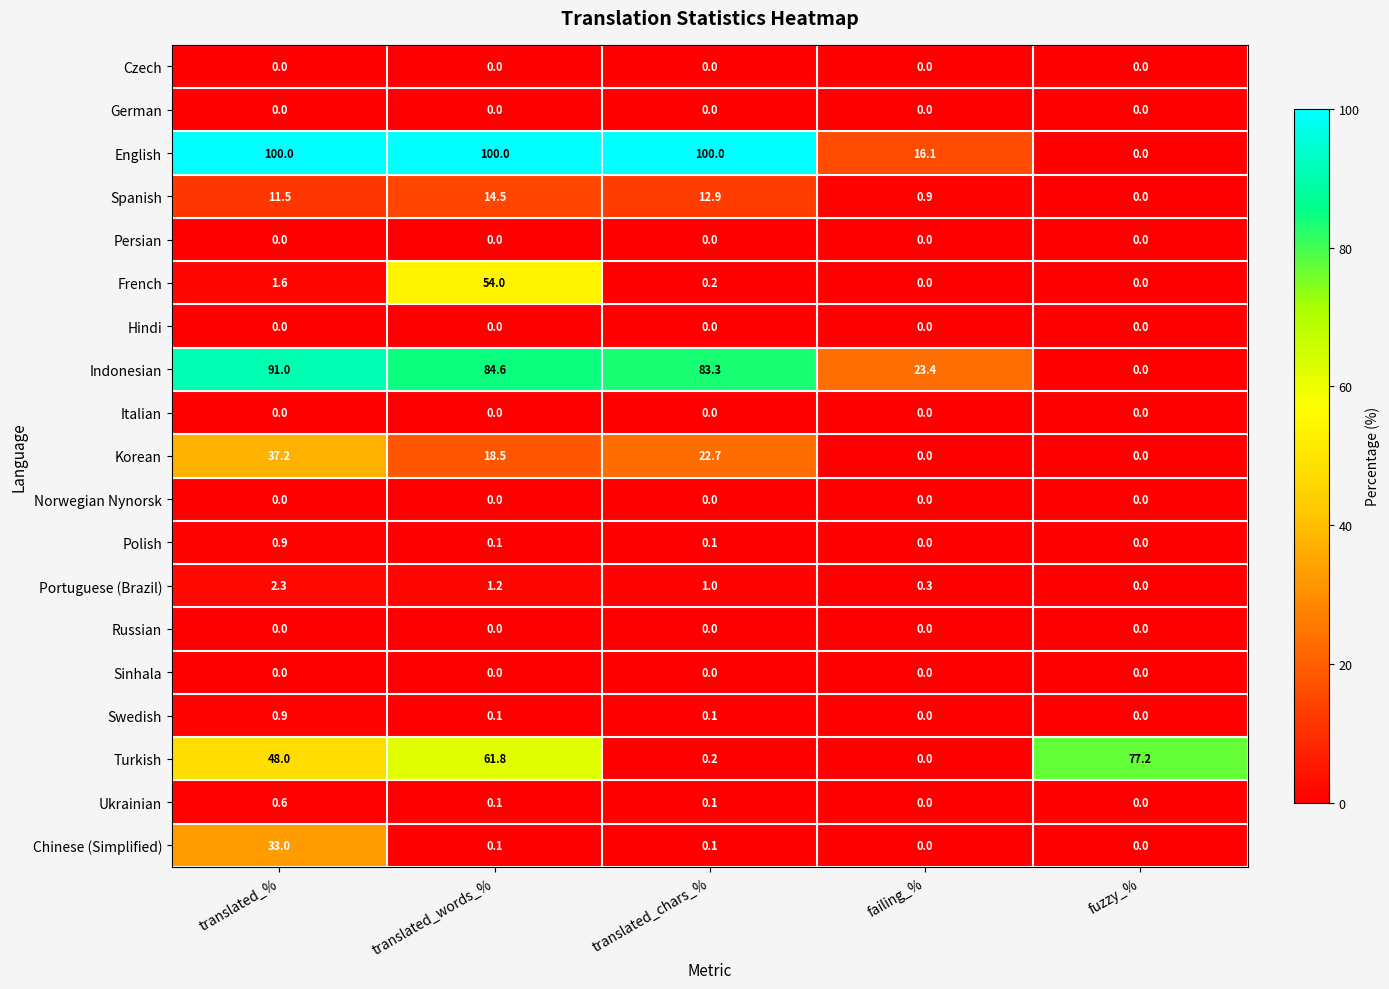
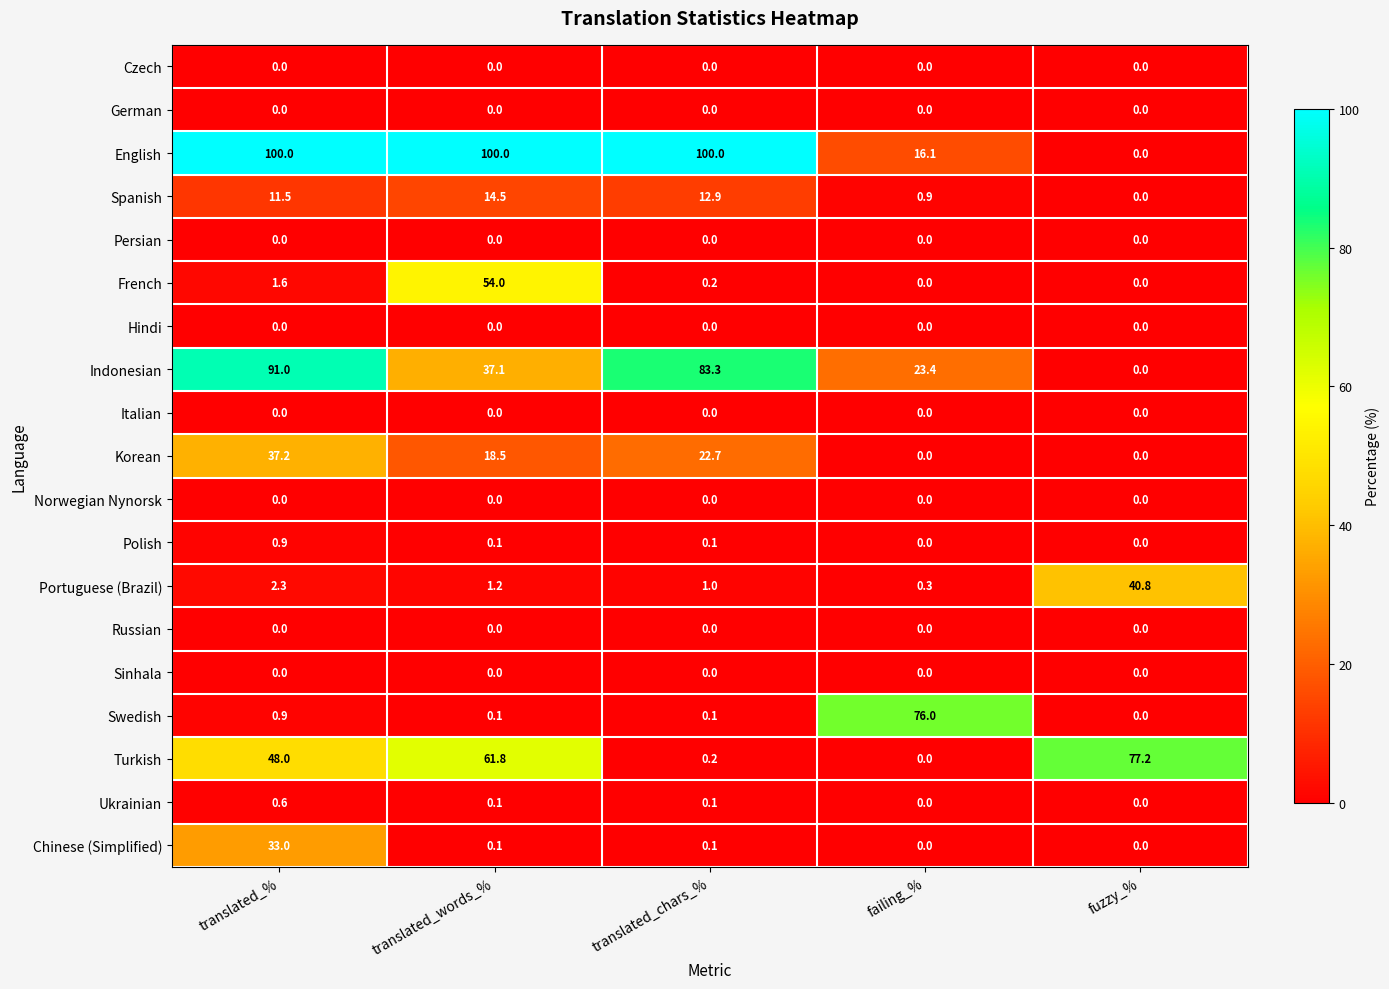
Indonesian, translated_words_%: 84.6 -> 37.1
Portuguese (Brazil), fuzzy_%: 0.0 -> 40.8
Swedish, failing_%: 0.0 -> 76.0
